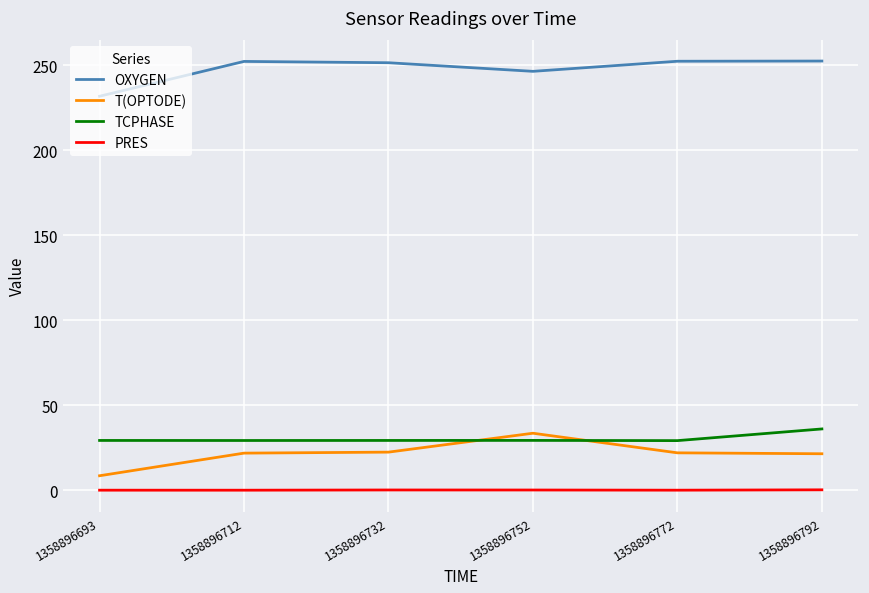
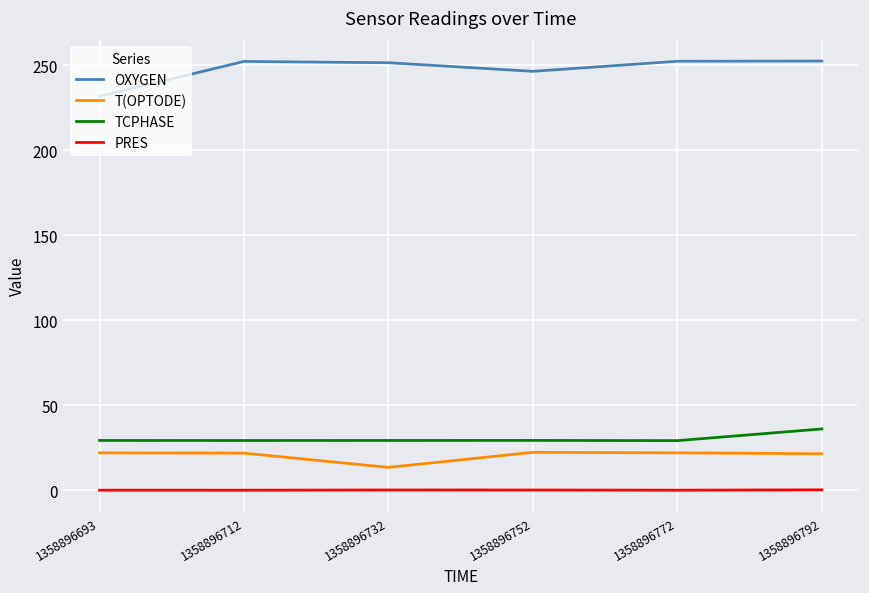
T(OPTODE), 1358896693: 8 -> 22
T(OPTODE), 1358896732: 22 -> 13
T(OPTODE), 1358896752: 33 -> 22
